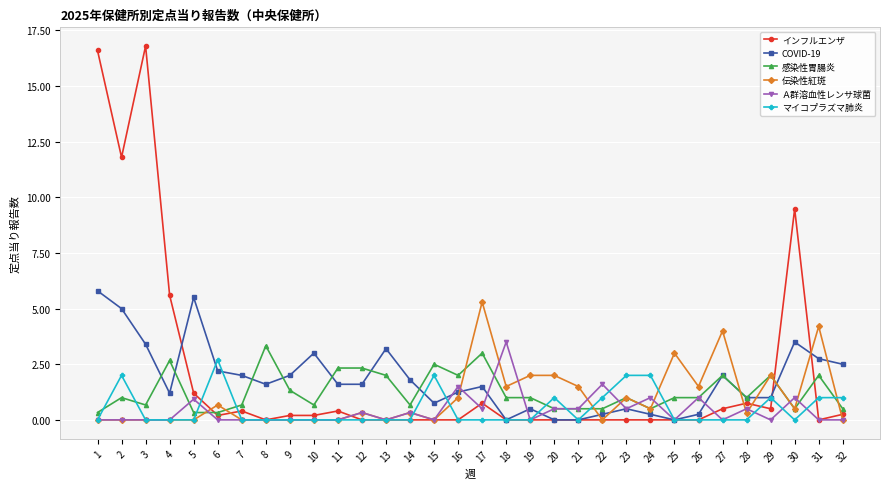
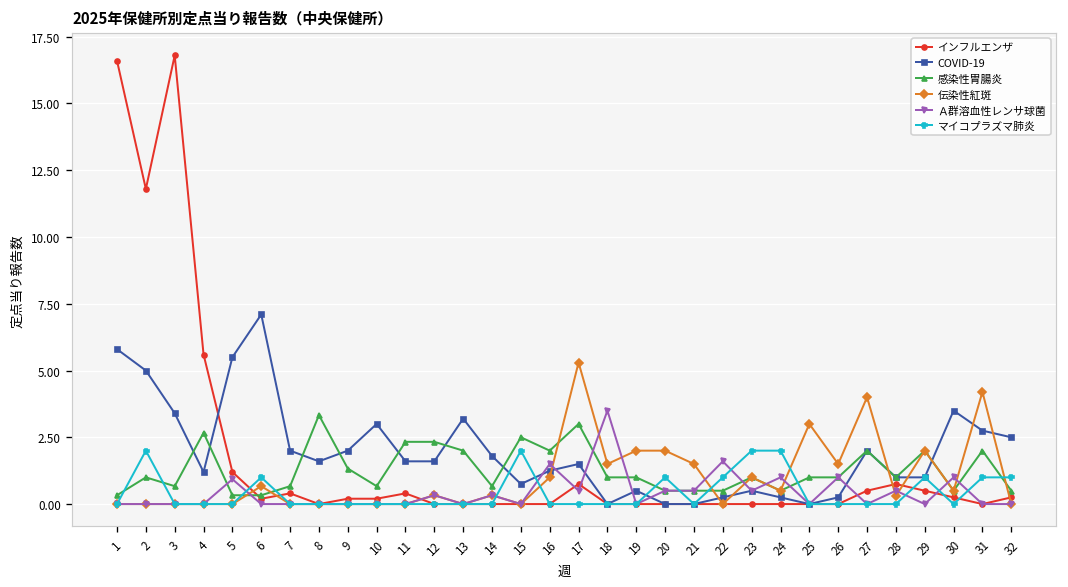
COVID-19, 6: 2.2 -> 7.1
マイコプラズマ肺炎, 6: 2.7 -> 1.0
インフルエンザ, 30: 9.5 -> 0.3
